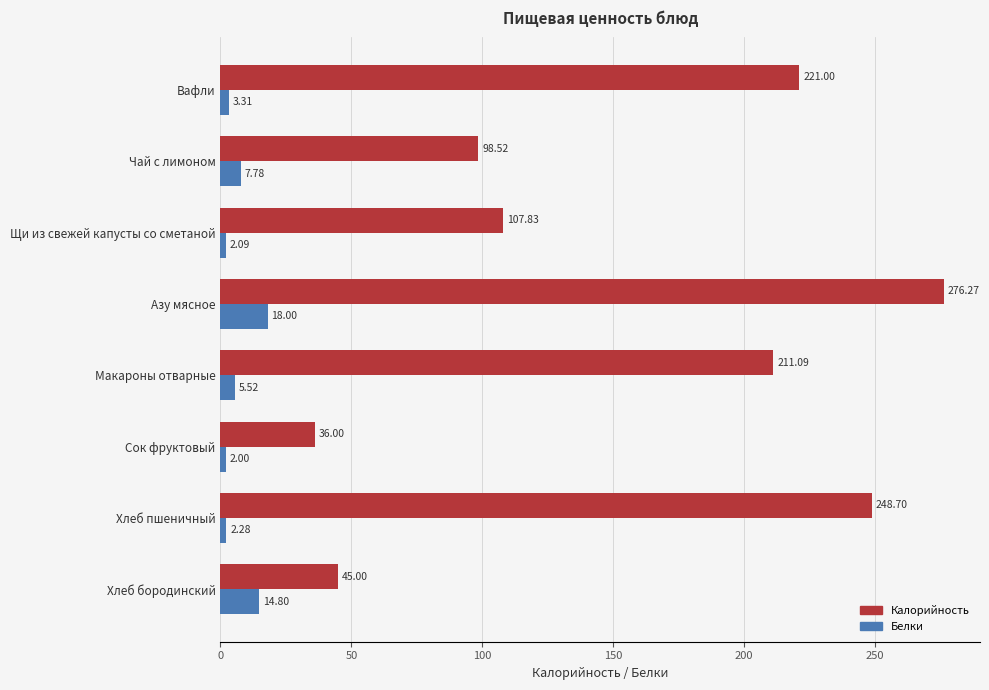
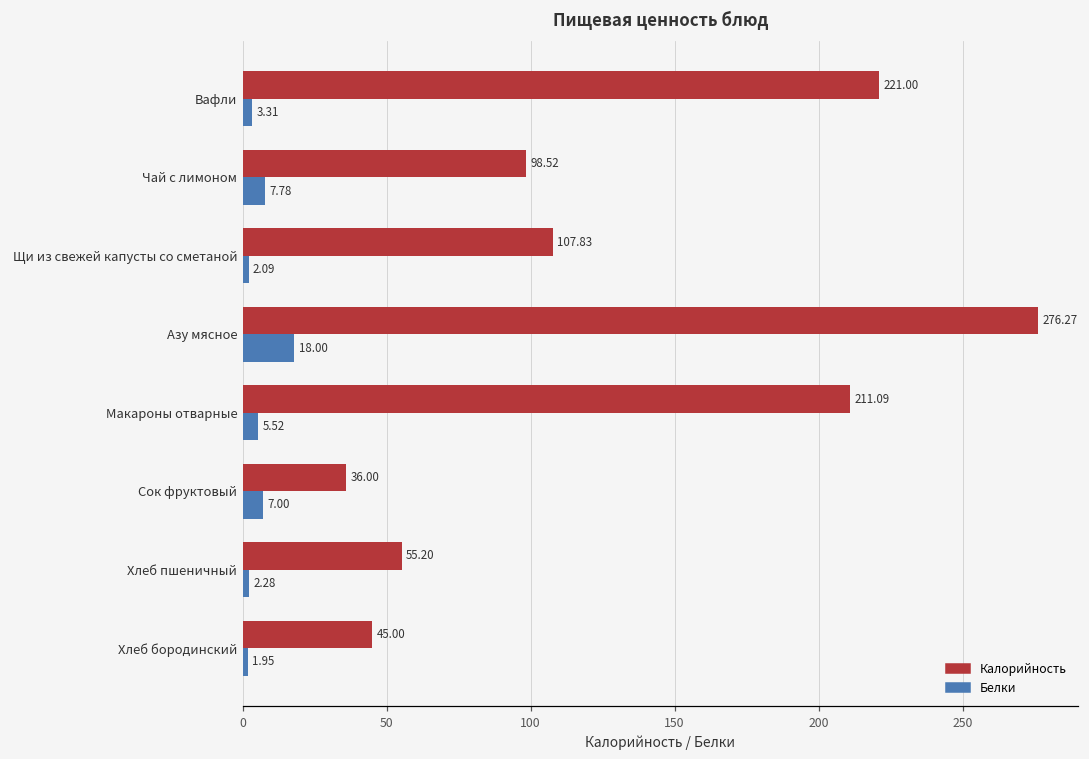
Белки, Сок фруктовый: 2.00 -> 7.00
Калорийность, Хлеб пшеничный: 248.70 -> 55.20
Белки, Хлеб бородинский: 14.80 -> 1.95
